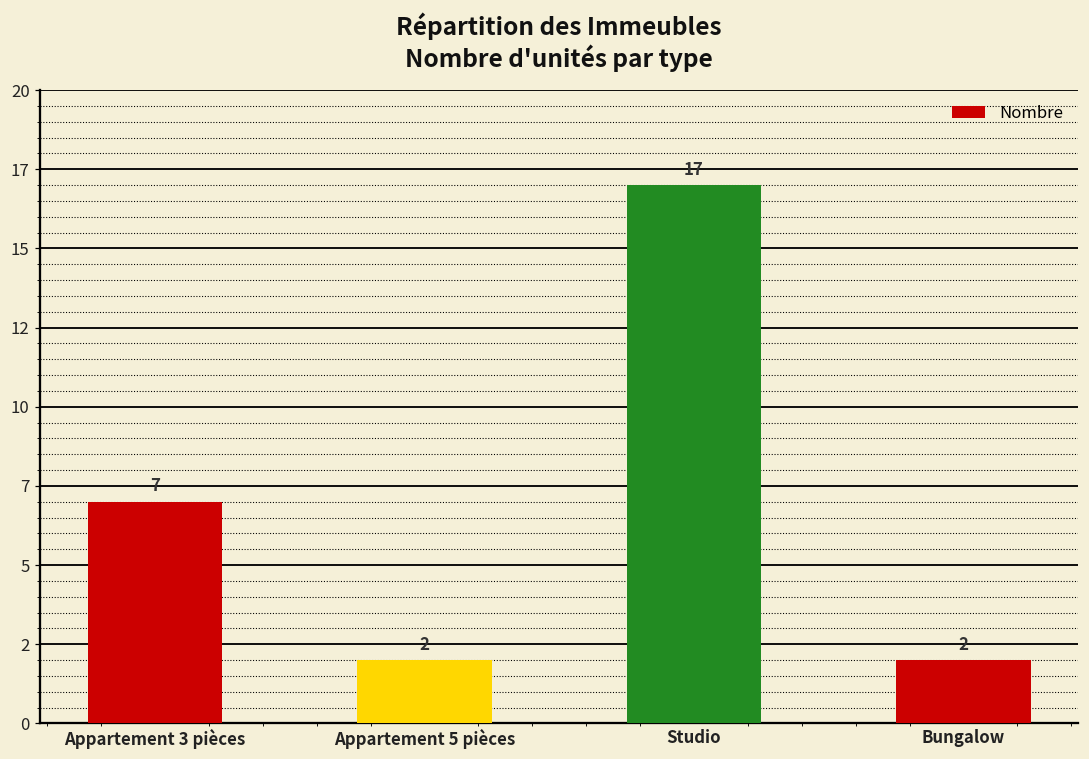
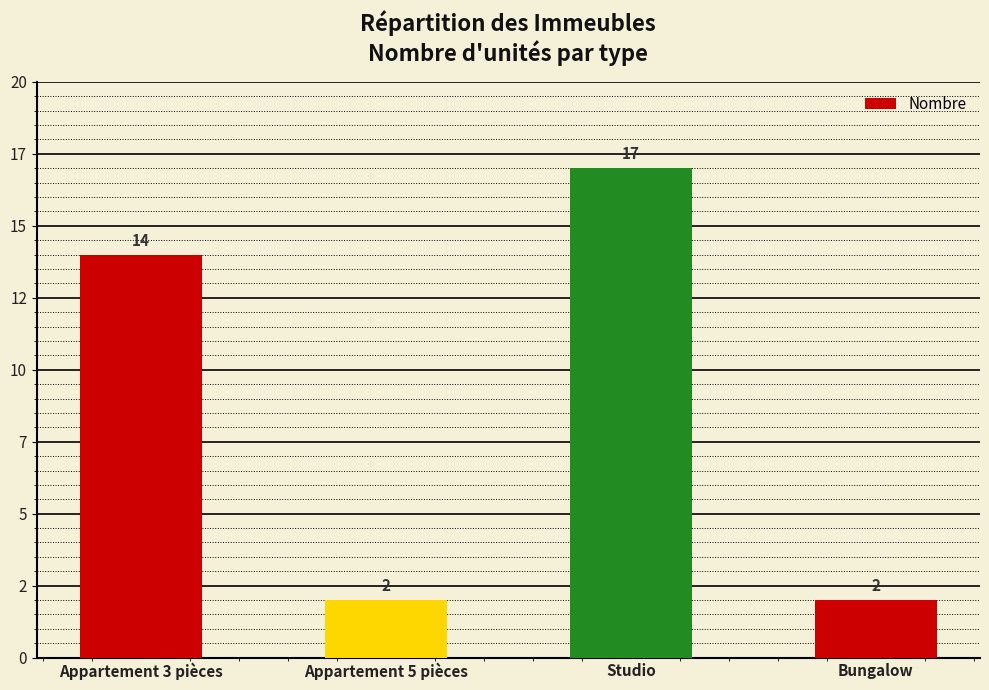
Appartement 3 pièces: 7 -> 14
